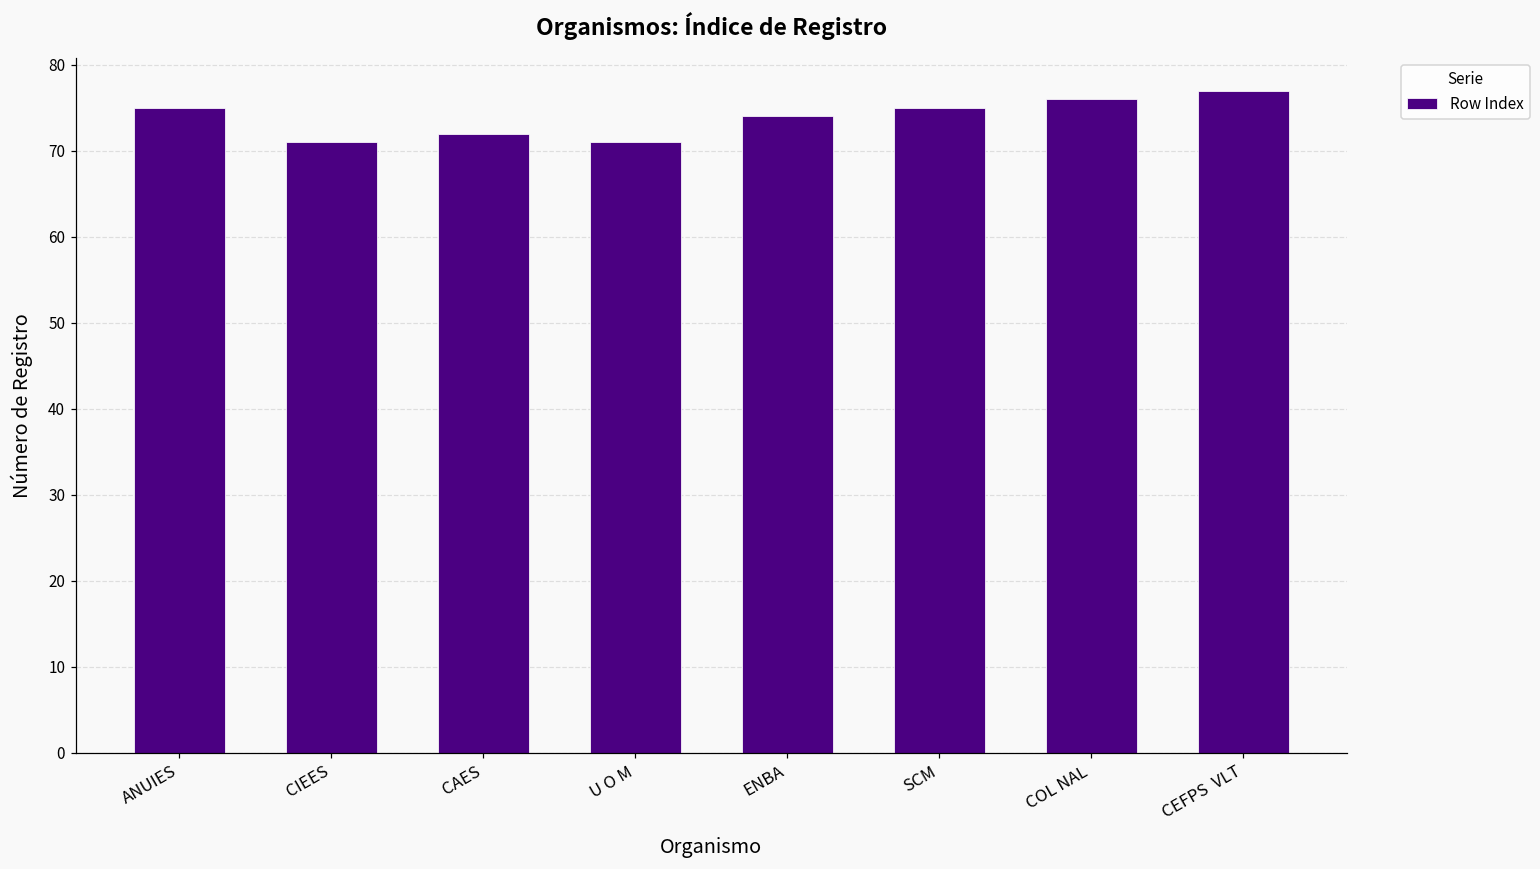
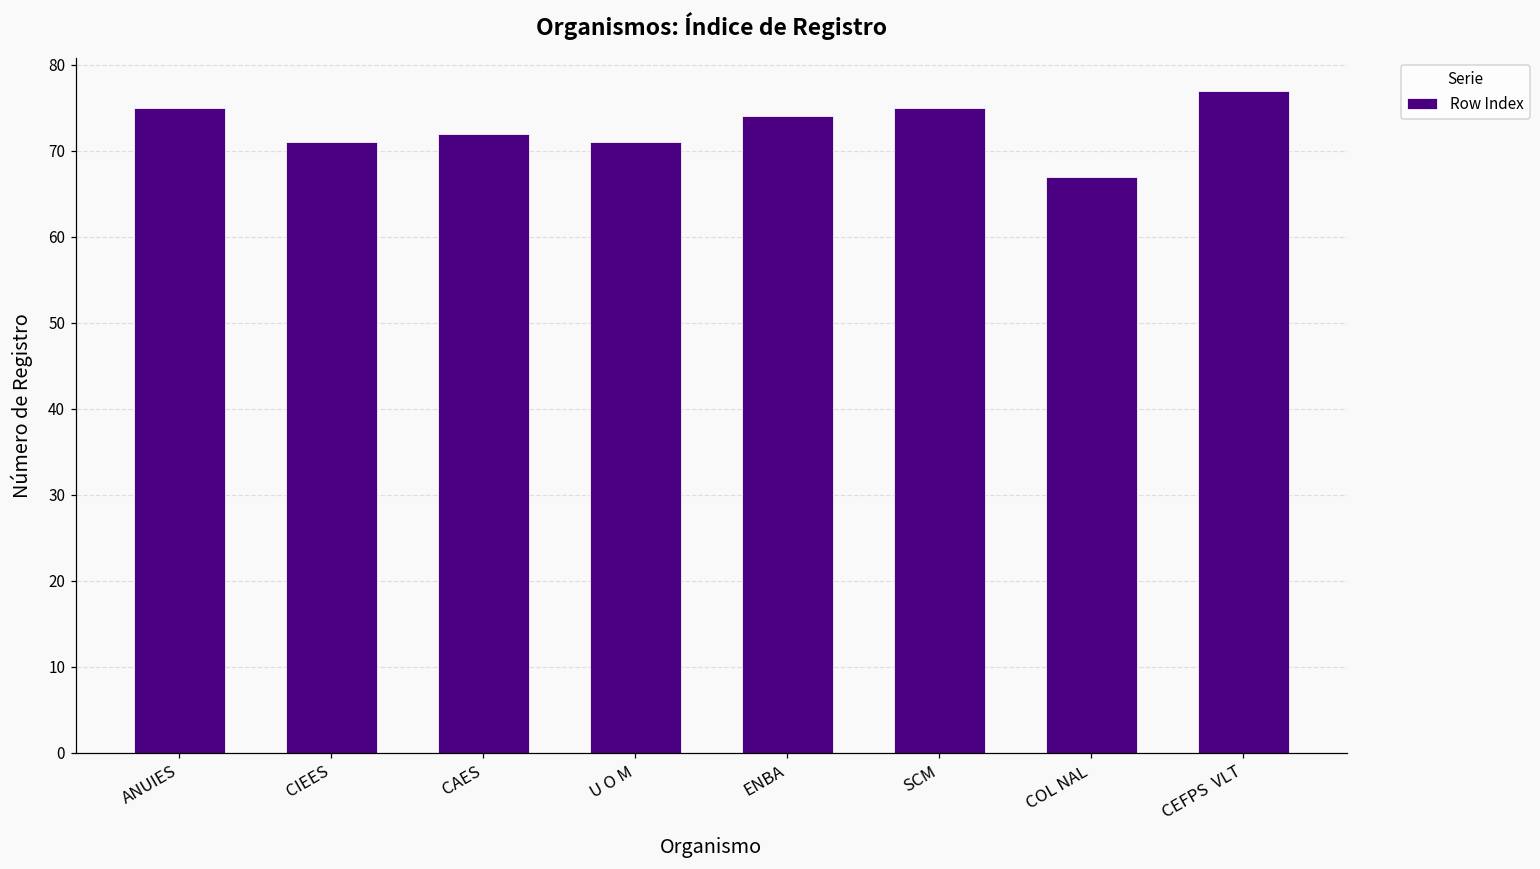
COL NAL: 76 -> 67
